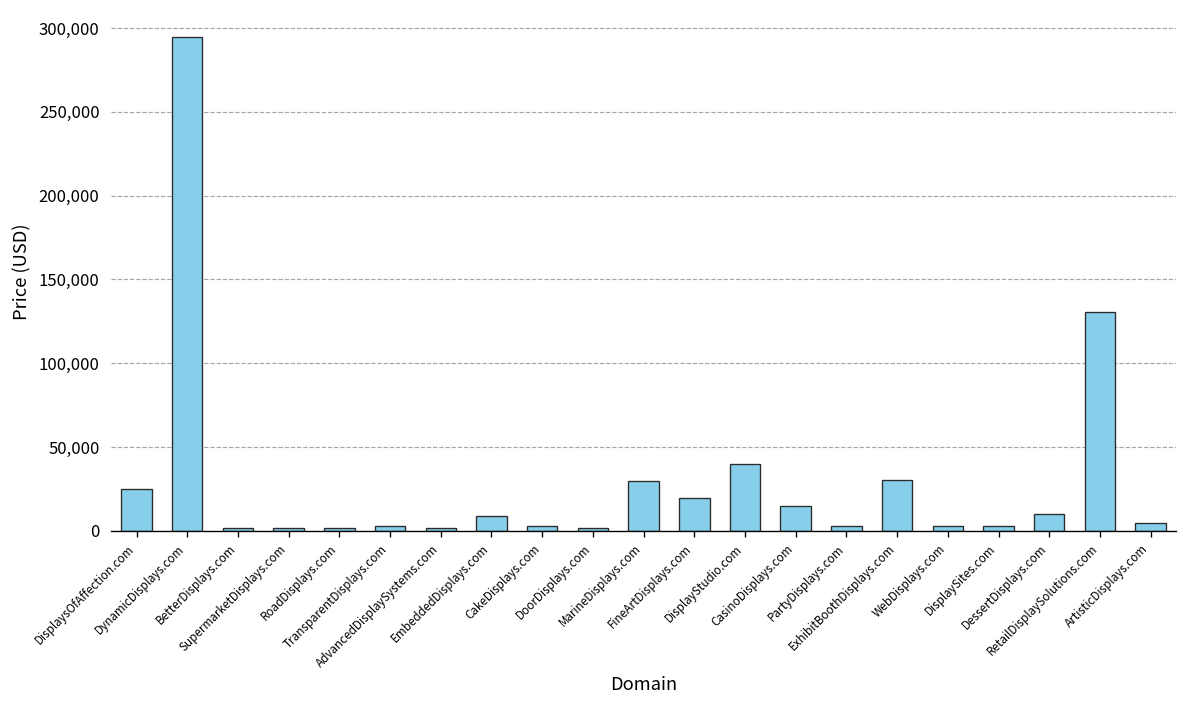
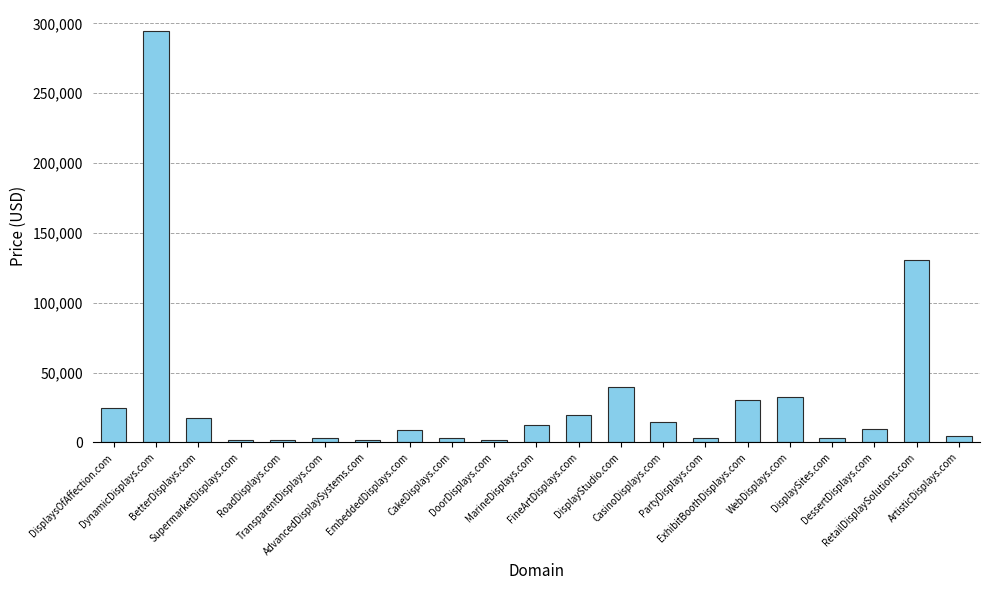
BetterDisplays.com: 2,000 -> 18,000
MarineDisplays.com: 30,000 -> 13,000
WebDisplays.com: 3,000 -> 32,000
